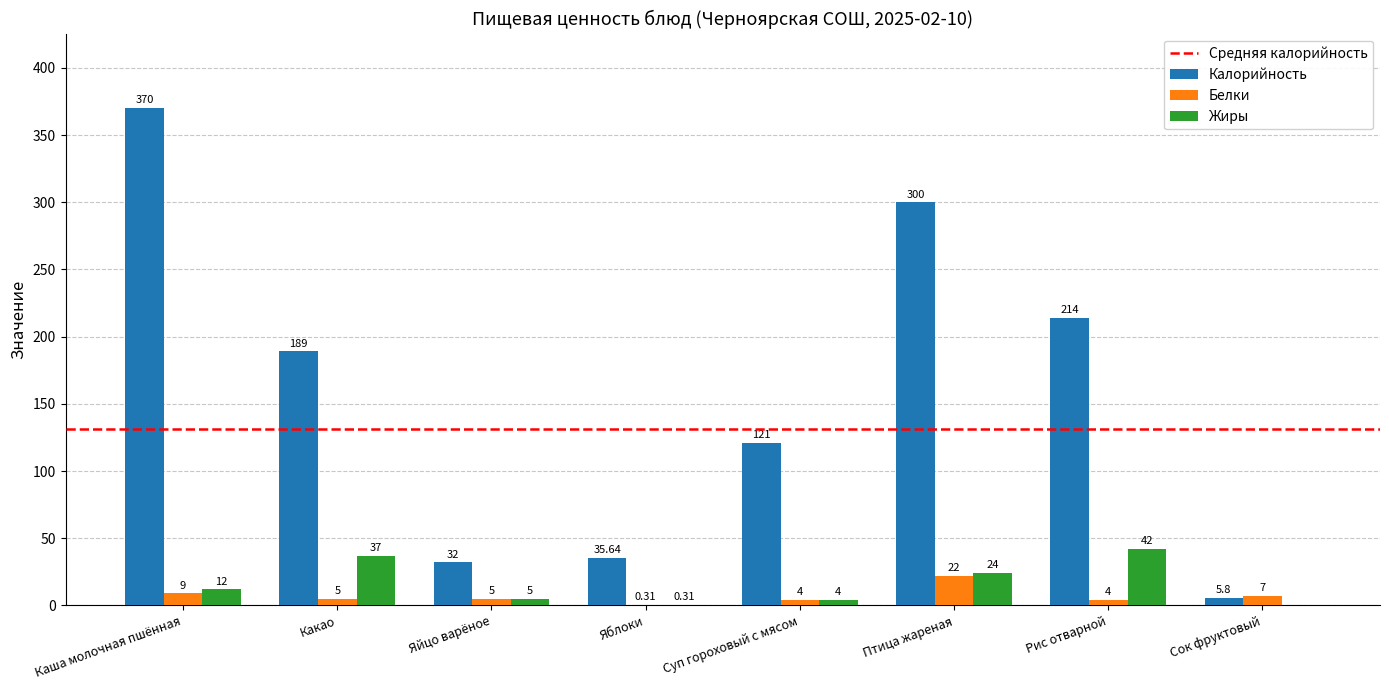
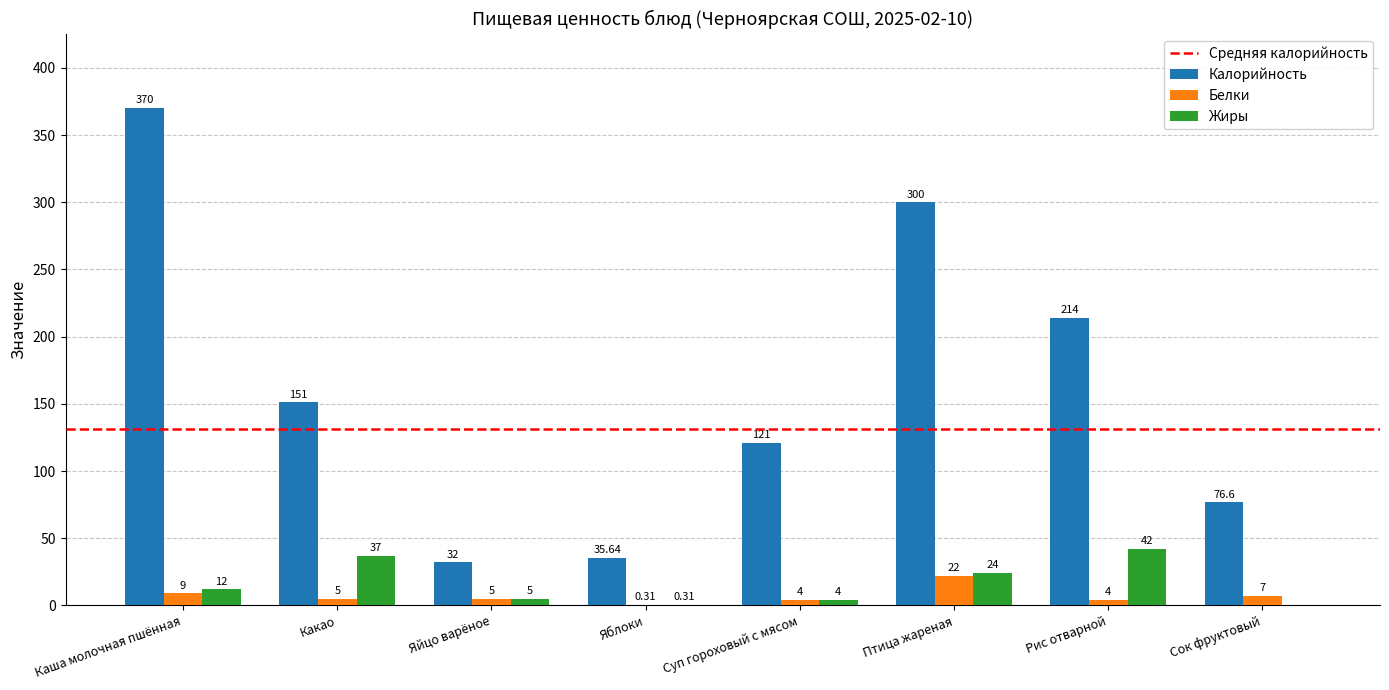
Калорийность, Какао: 189 -> 151
Калорийность, Сок фруктовый: 5.8 -> 76.6
